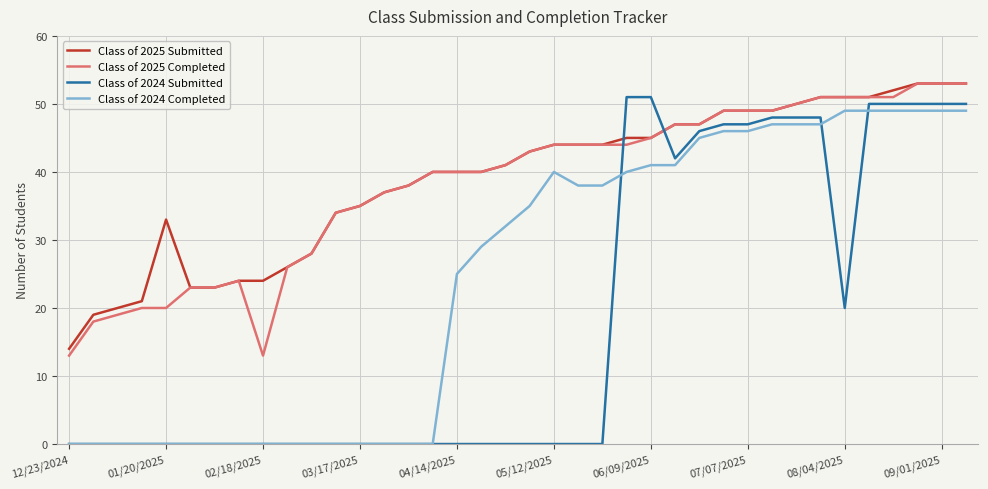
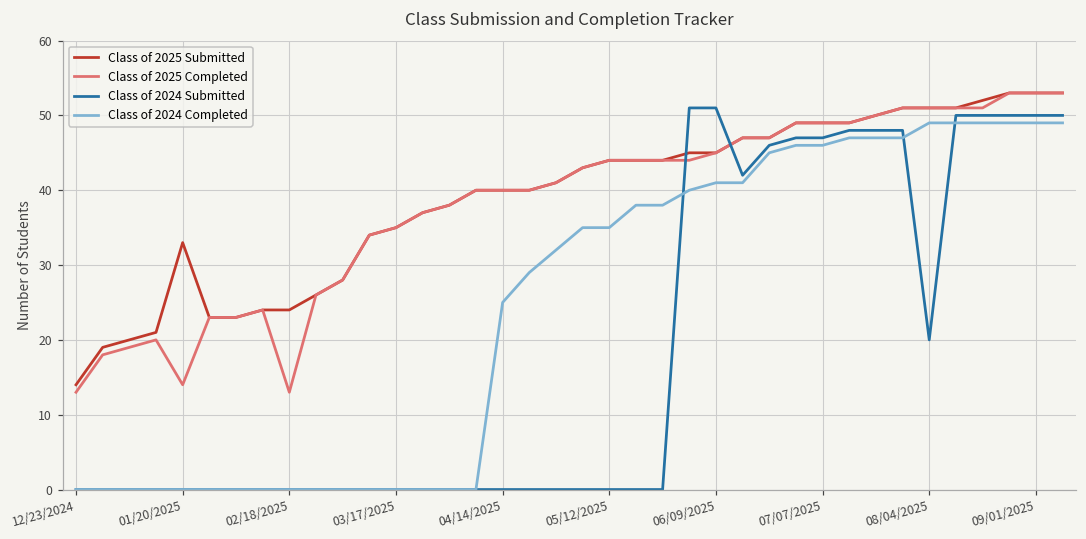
Class of 2025 Completed, 01/20/2025: 20 -> 14
Class of 2024 Completed, 05/12/2025: 40 -> 35
